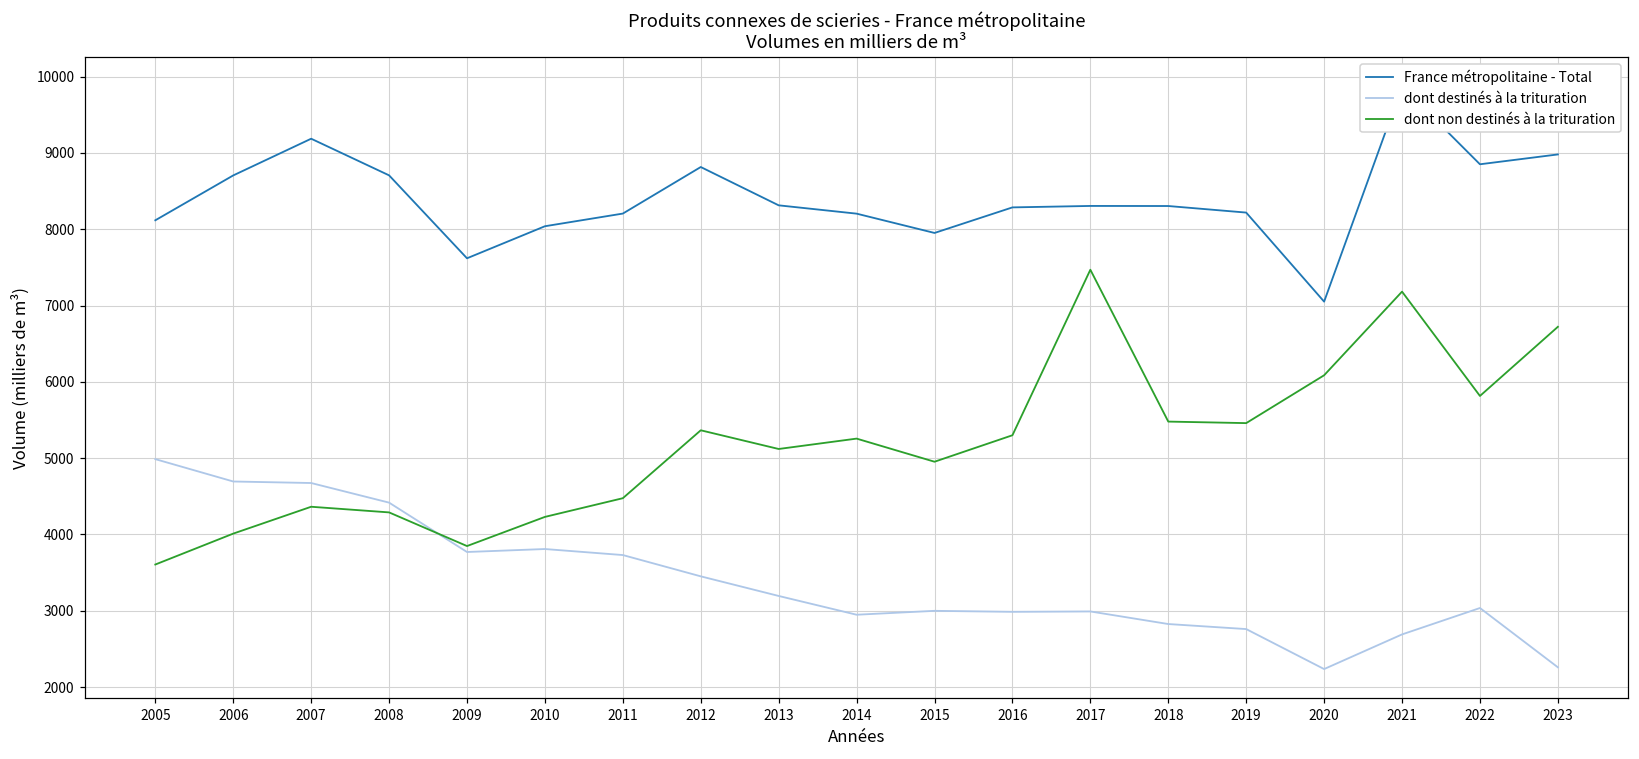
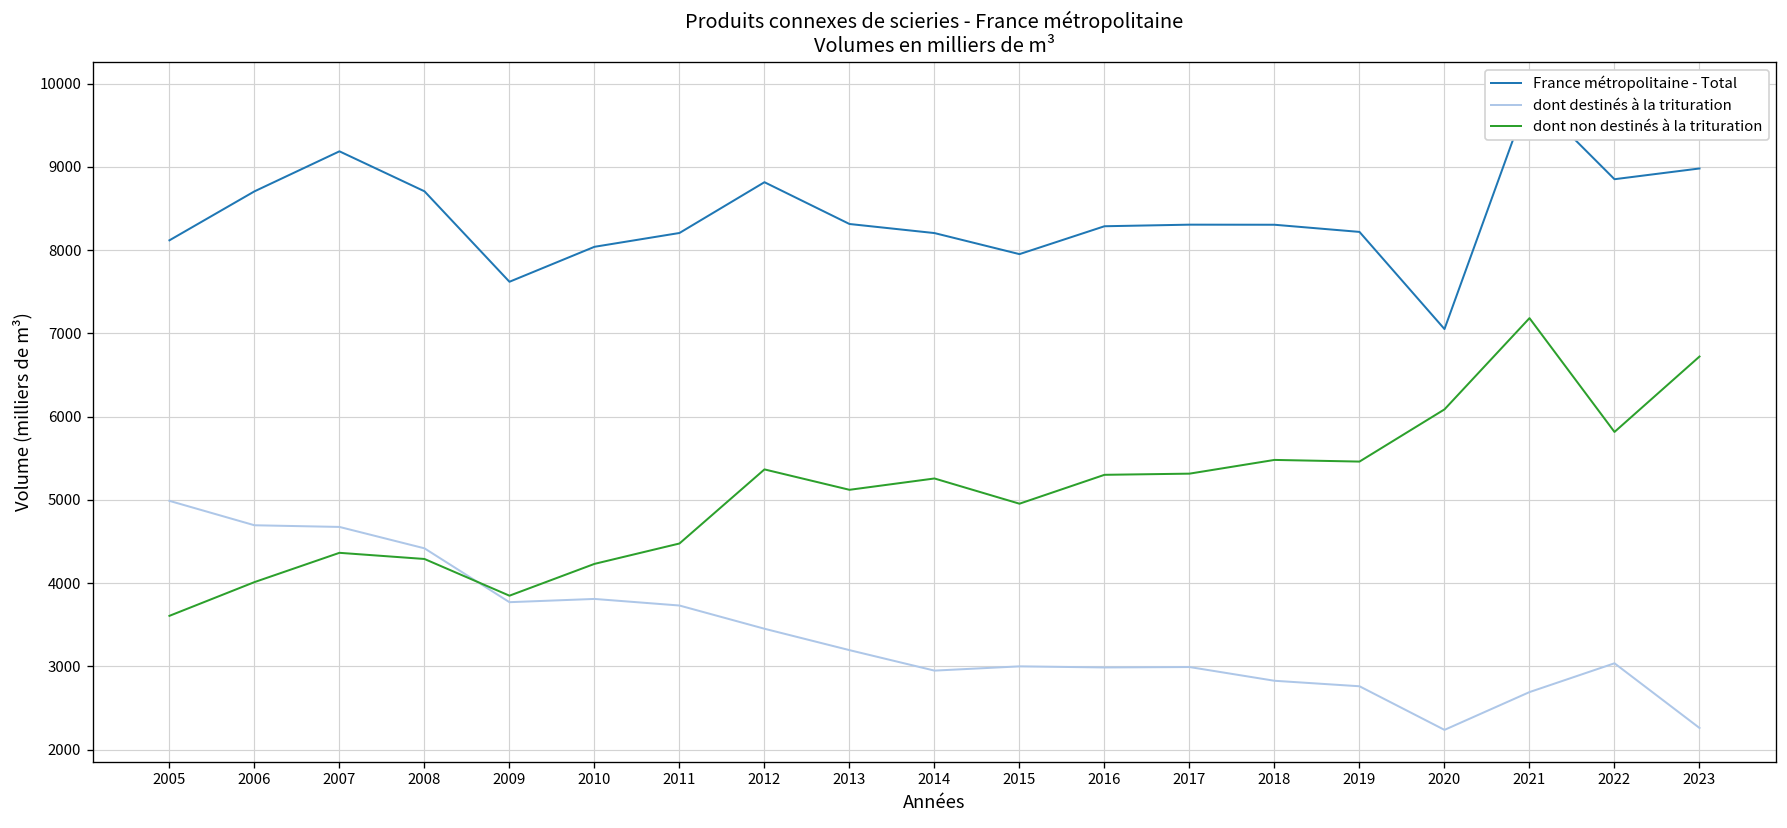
dont non destinés à la trituration, 2017: 7500 -> 5300
